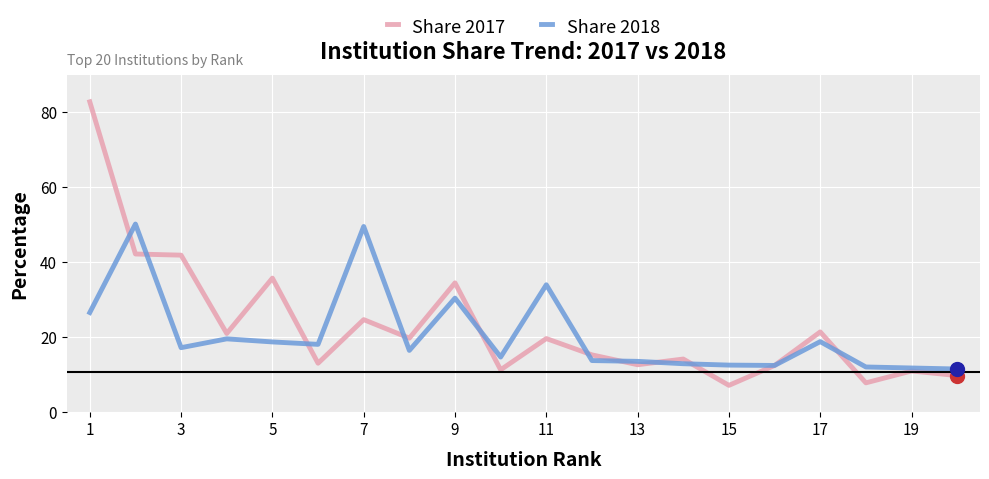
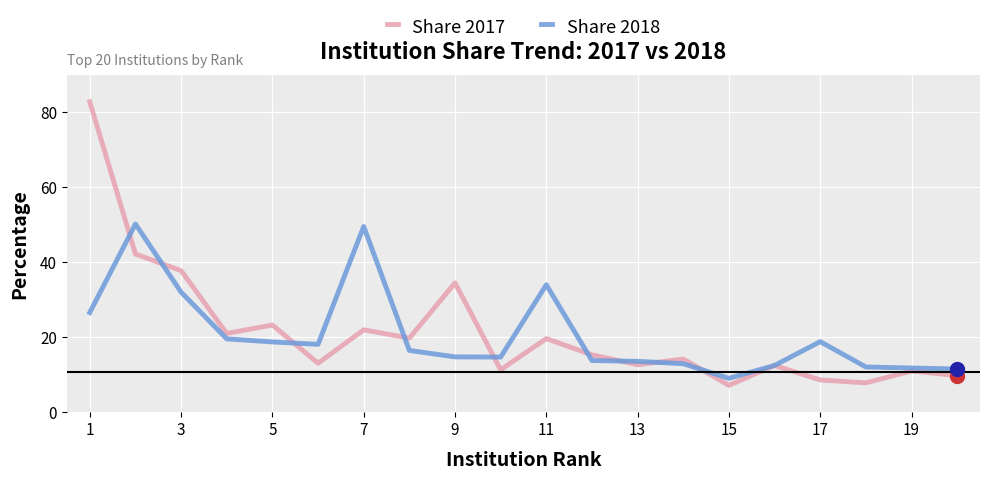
Share 2017, 3: 42 -> 38
Share 2018, 3: 17 -> 32
Share 2017, 5: 36 -> 23
Share 2017, 7: 25 -> 22
Share 2018, 9: 30 -> 15
Share 2018, 15: 13 -> 9
Share 2017, 17: 21 -> 9
